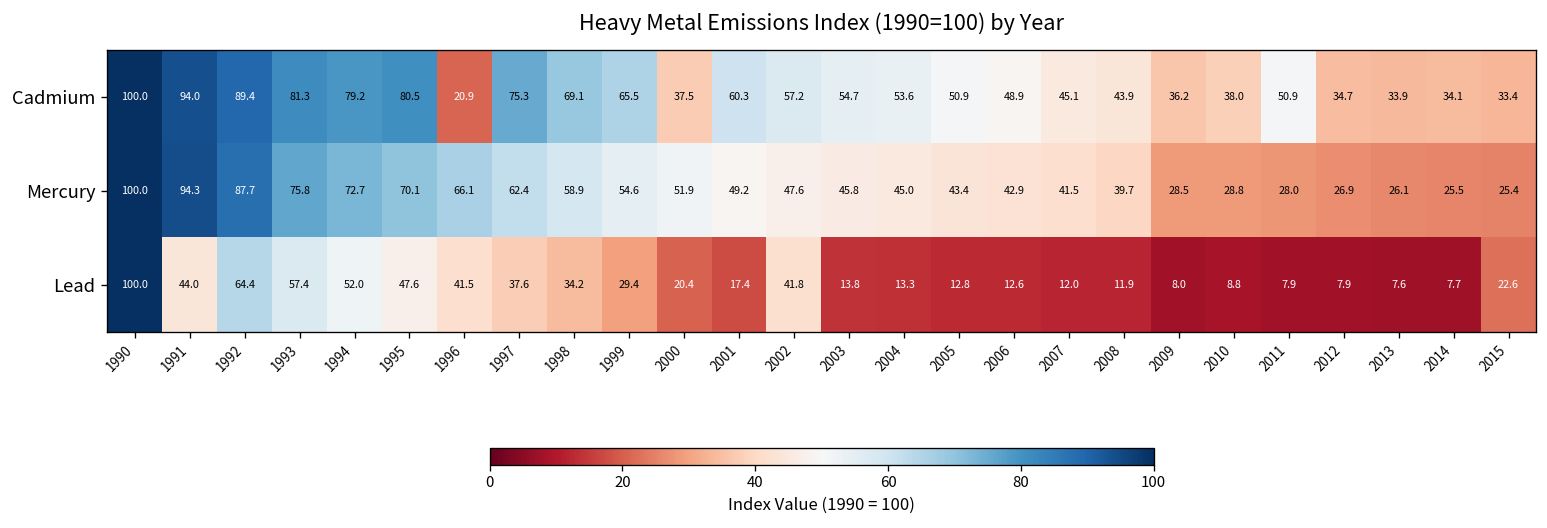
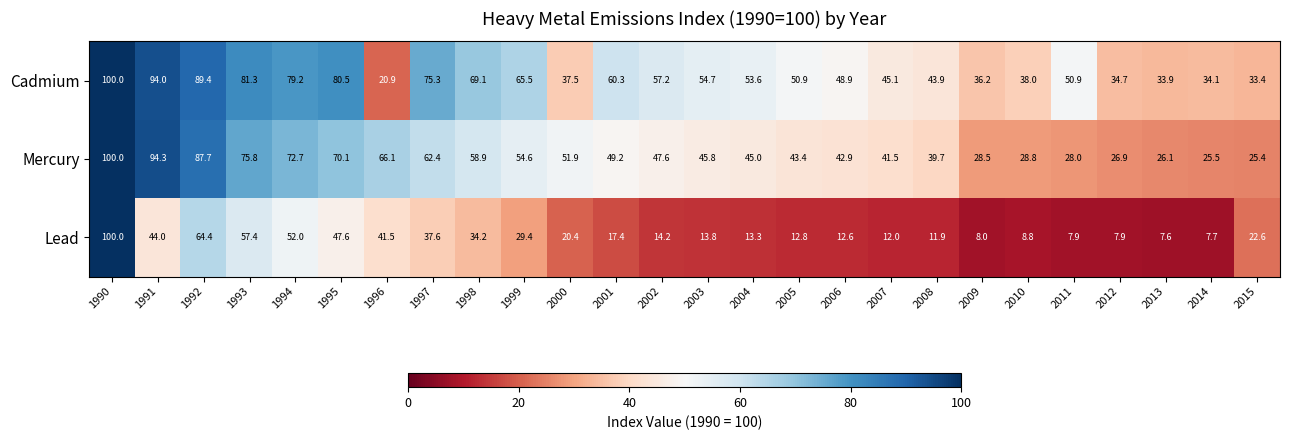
Lead, 2002: 41.8 -> 14.2
